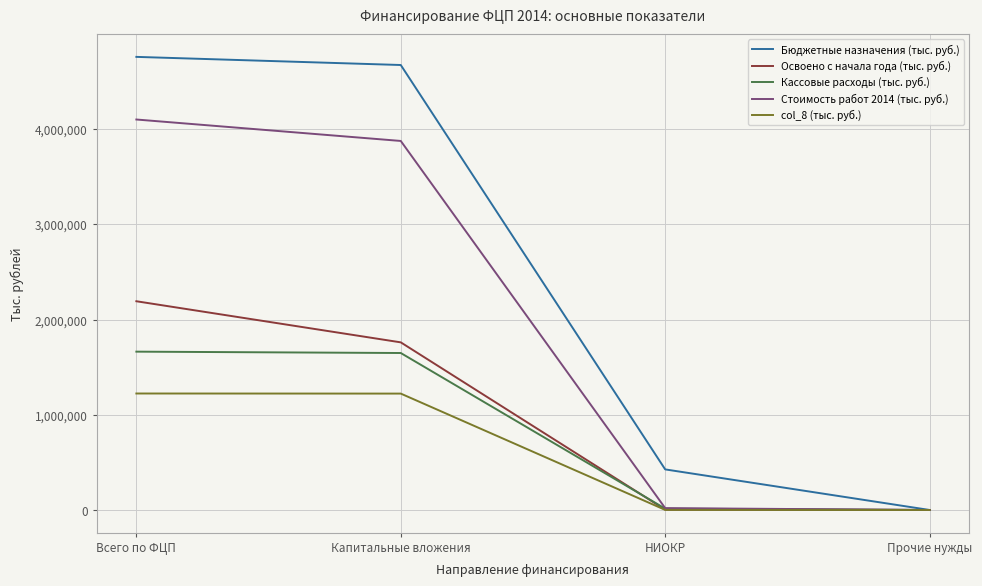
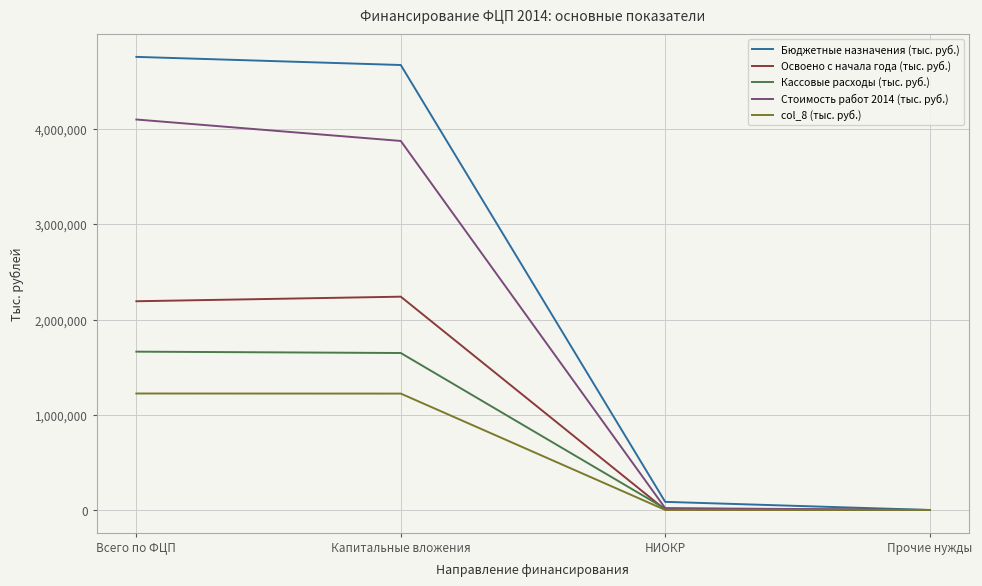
Освоено с начала года (тыс. руб.), Капитальные вложения: 1,800,000 -> 2,200,000
Бюджетные назначения (тыс. руб.), НИОКР: 400,000 -> 100,000
